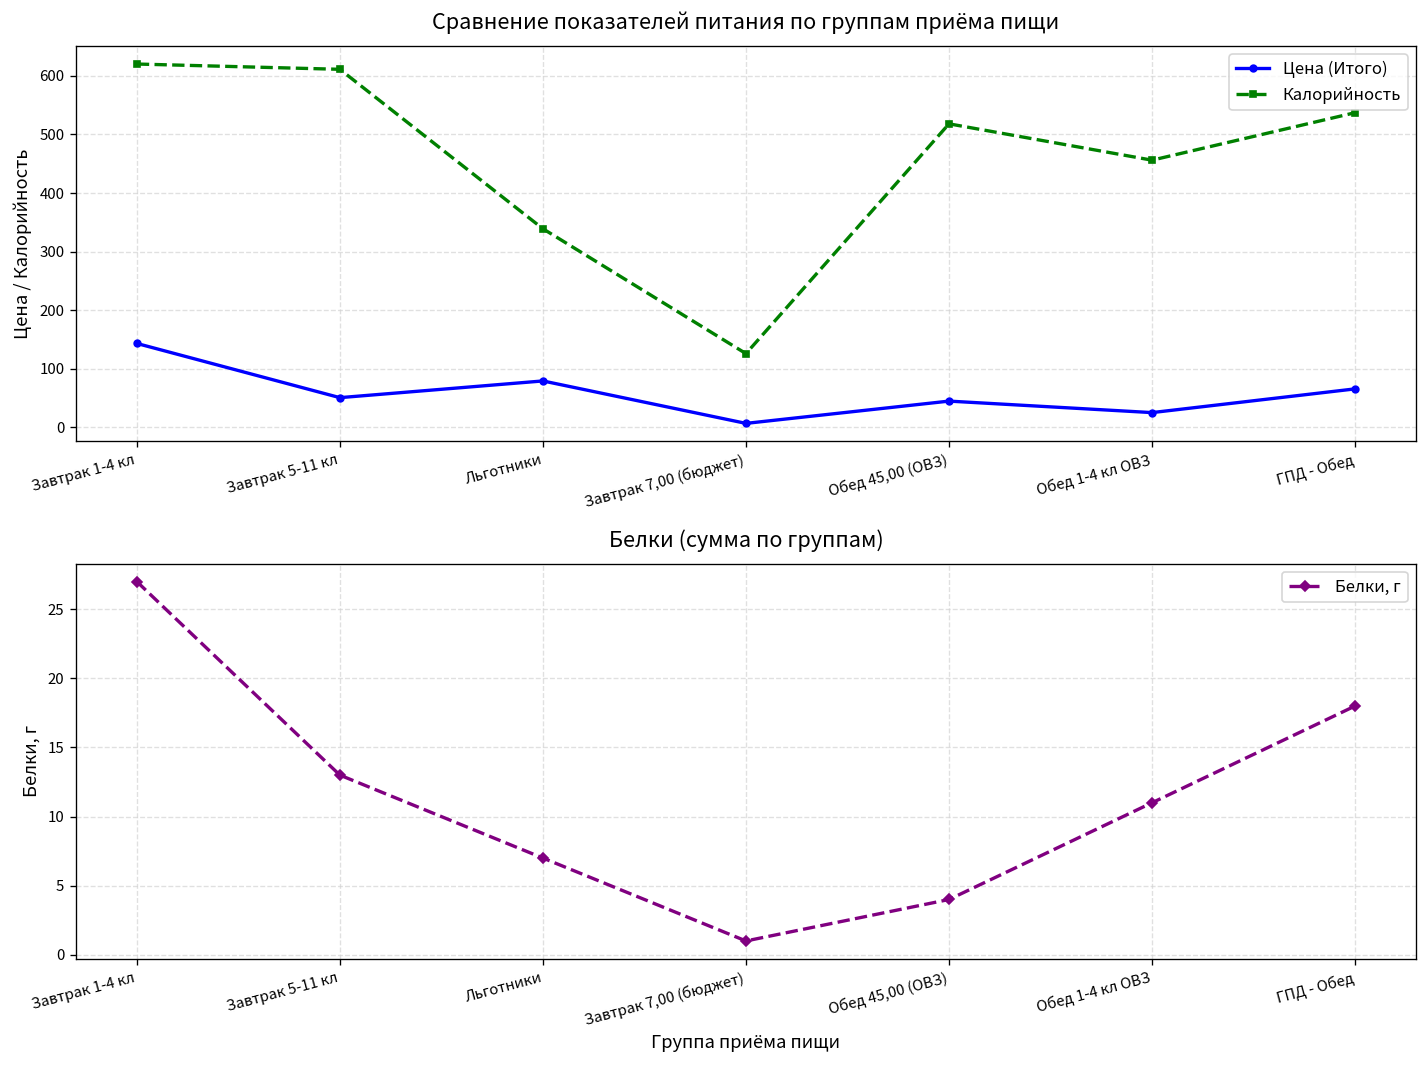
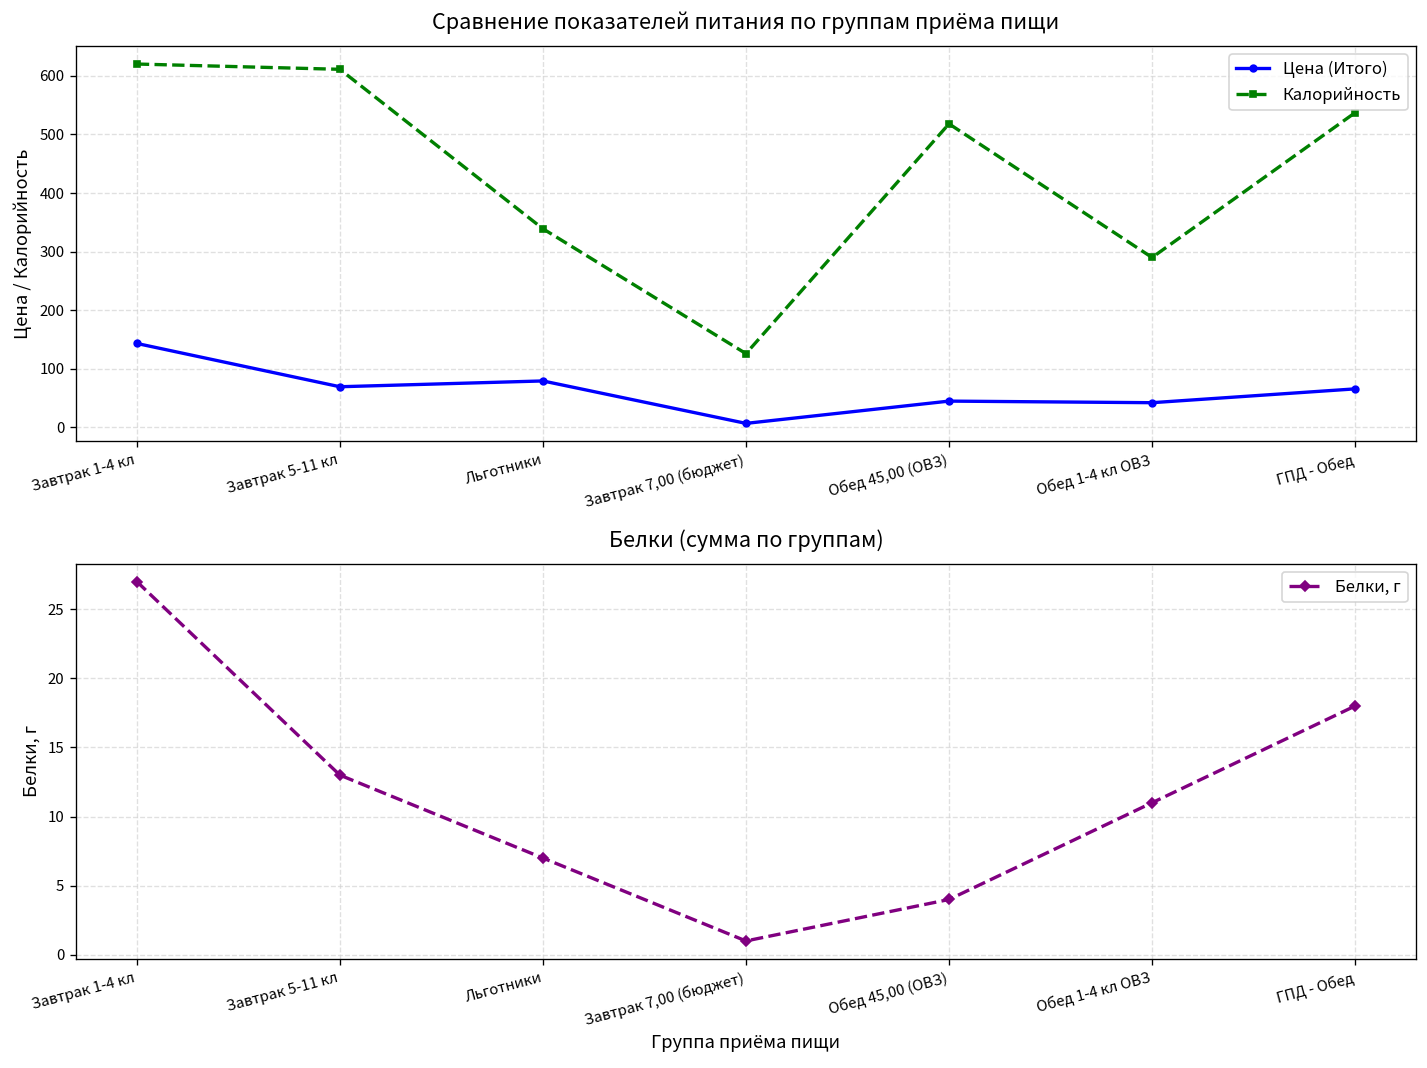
Сравнение показателей питания по группам приёма пищи, Цена (Итого), Завтрак 5-11 кл: 50 -> 70
Сравнение показателей питания по группам приёма пищи, Цена (Итого), Обед 1-4 кл ОВЗ: 30 -> 40
Сравнение показателей питания по группам приёма пищи, Калорийность, Обед 1-4 кл ОВЗ: 460 -> 290
